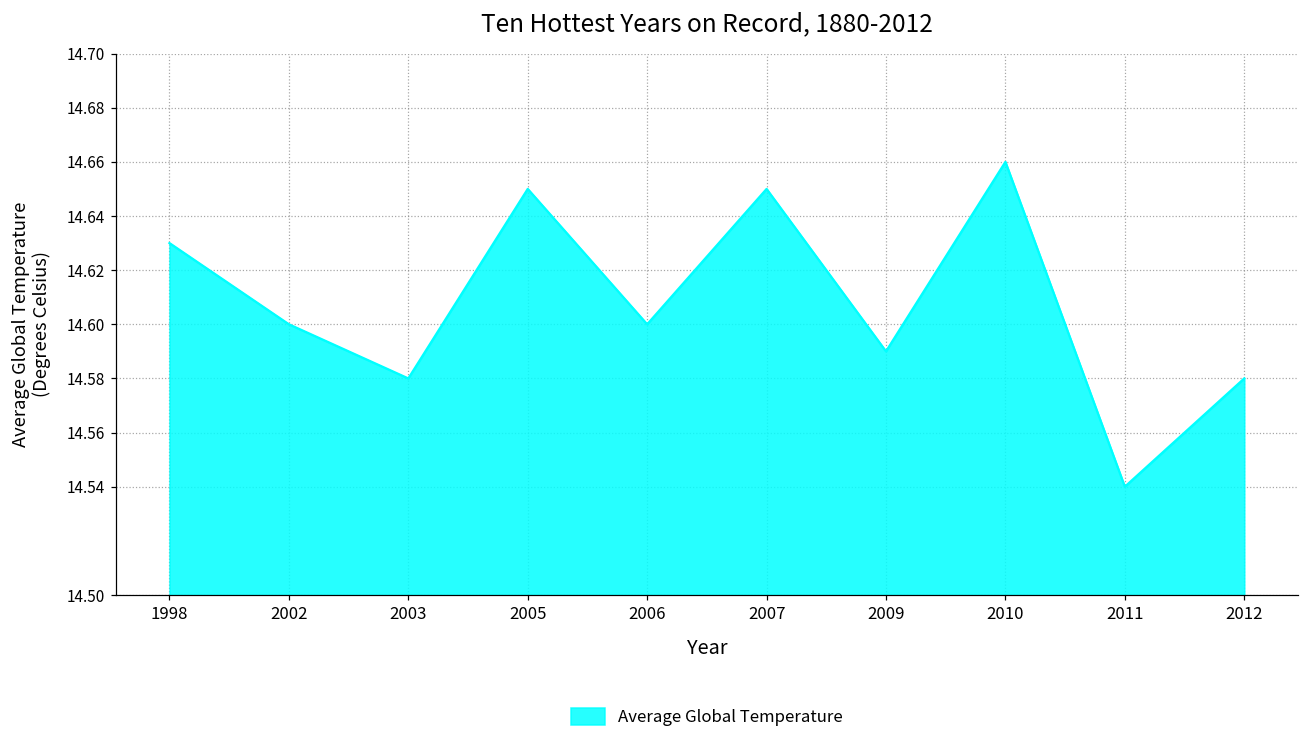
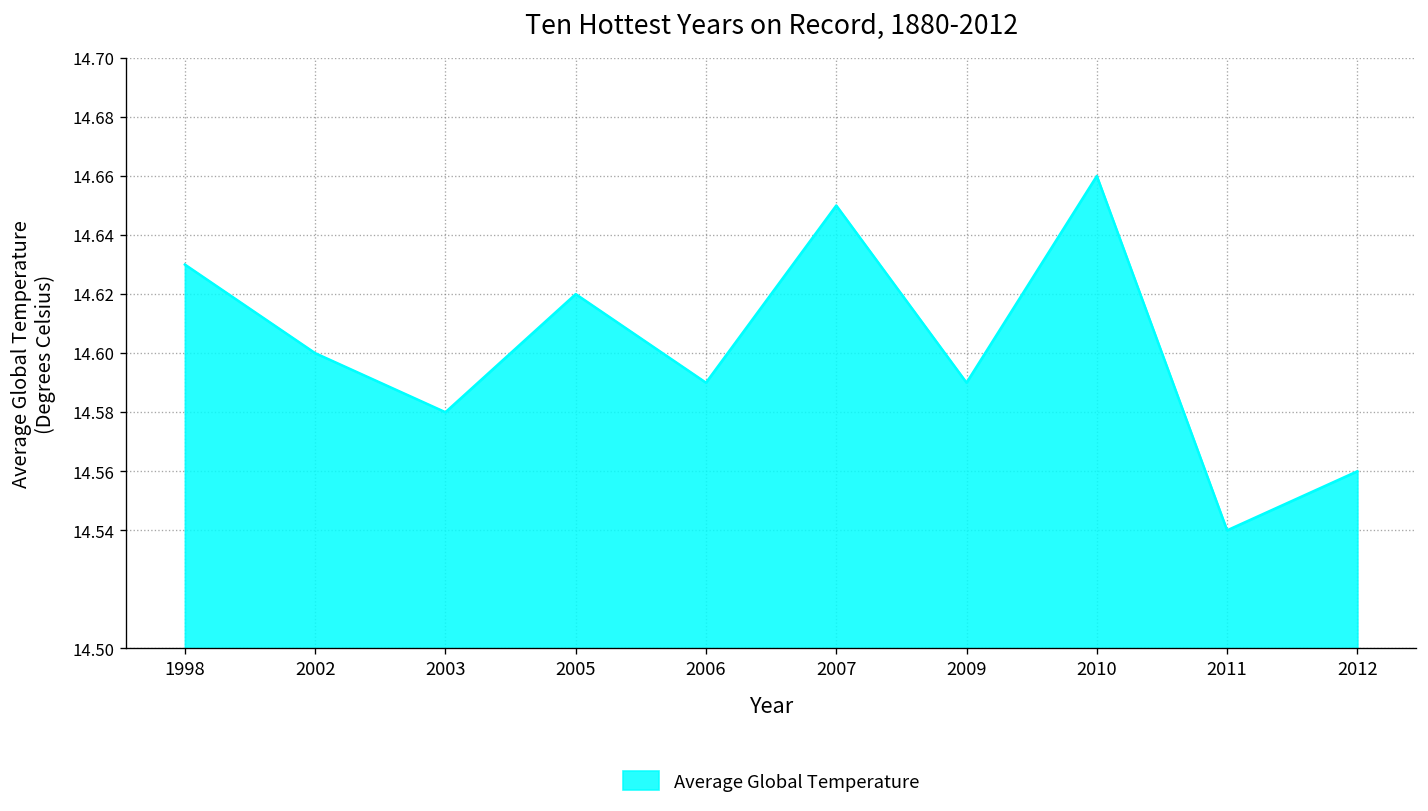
2005: 14.65 -> 14.62
2006: 14.60 -> 14.59
2012: 14.58 -> 14.56
